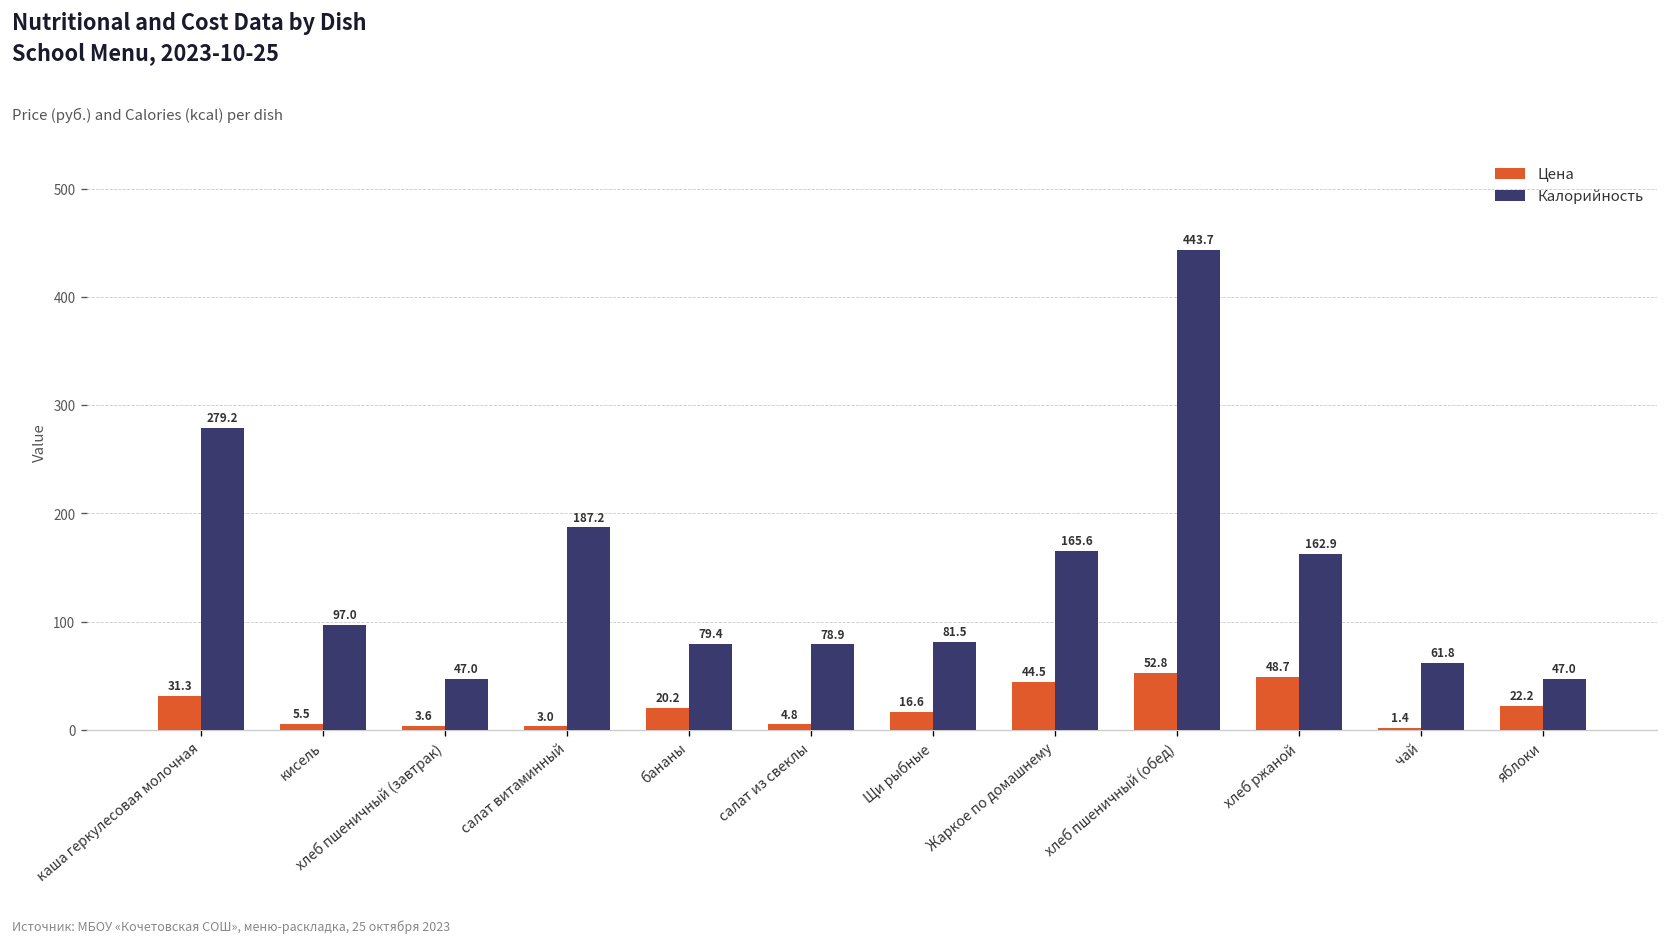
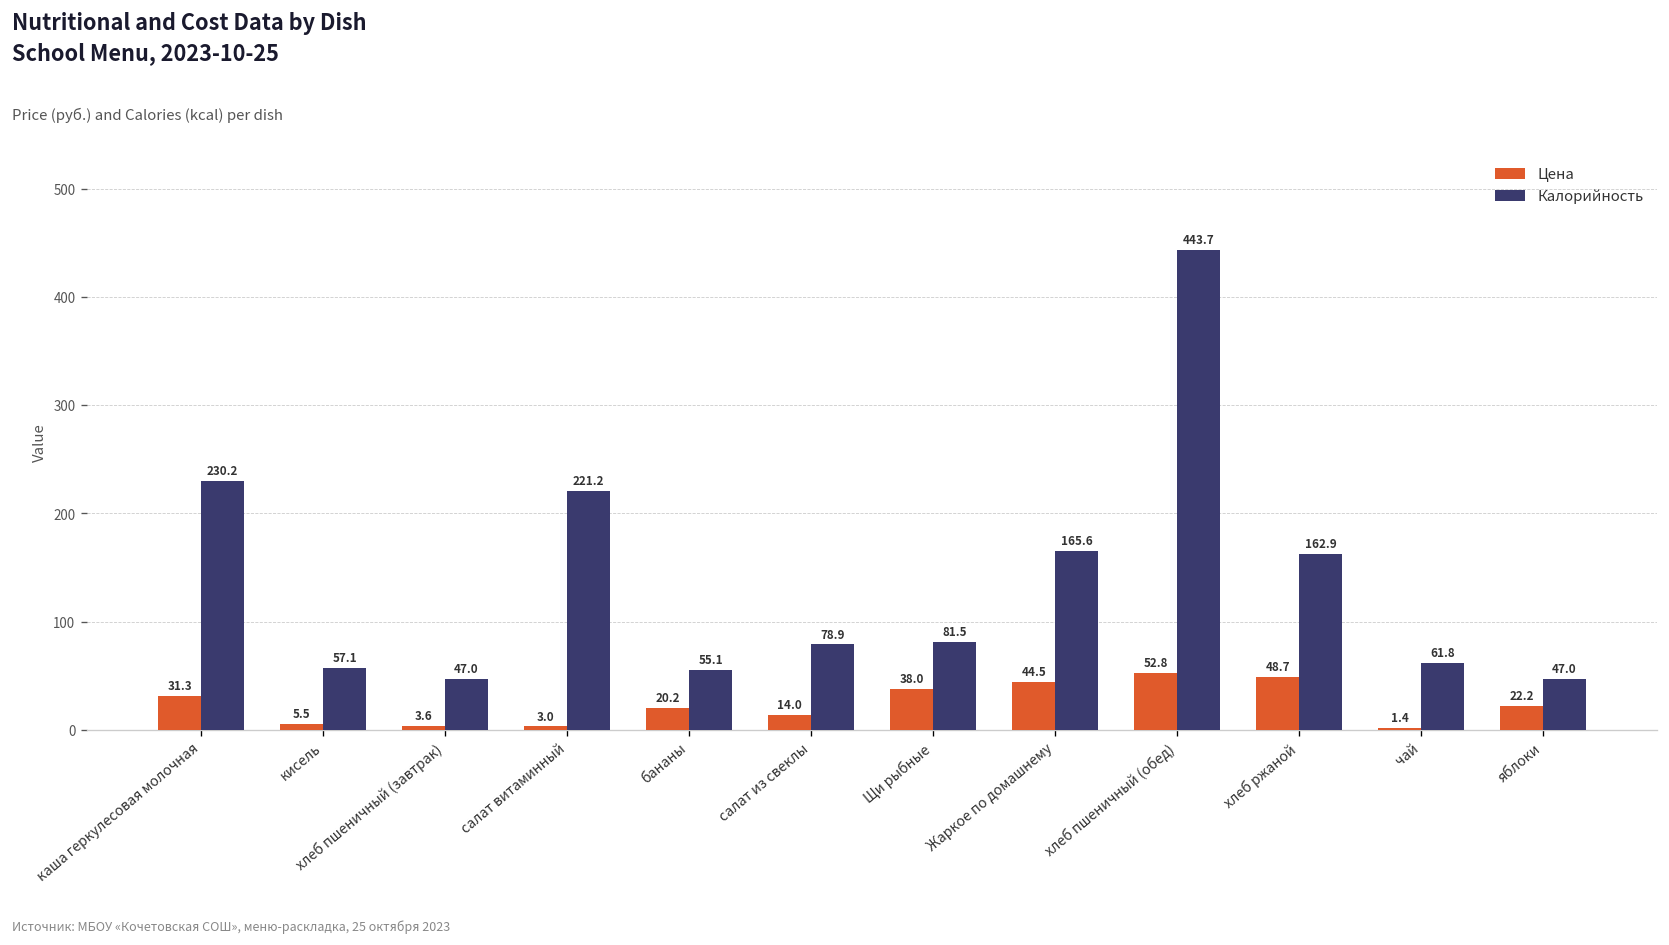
Калорийность, каша геркулесовая молочная: 279.2 -> 230.2
Калорийность, кисель: 97.0 -> 57.1
Калорийность, салат витаминный: 187.2 -> 221.2
Калорийность, бананы: 79.4 -> 55.1
Цена, салат из свеклы: 4.8 -> 14.0
Цена, Щи рыбные: 16.6 -> 38.0
